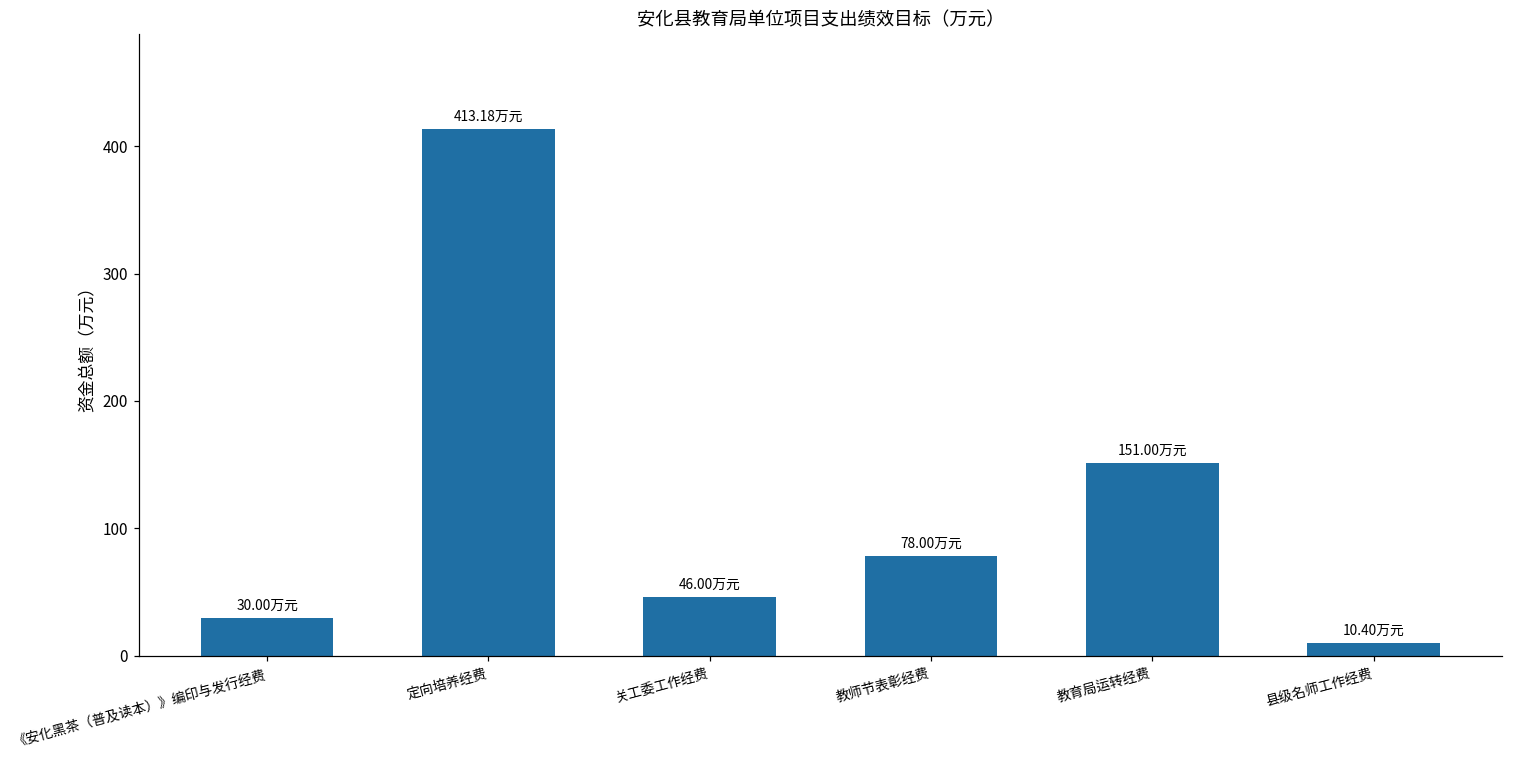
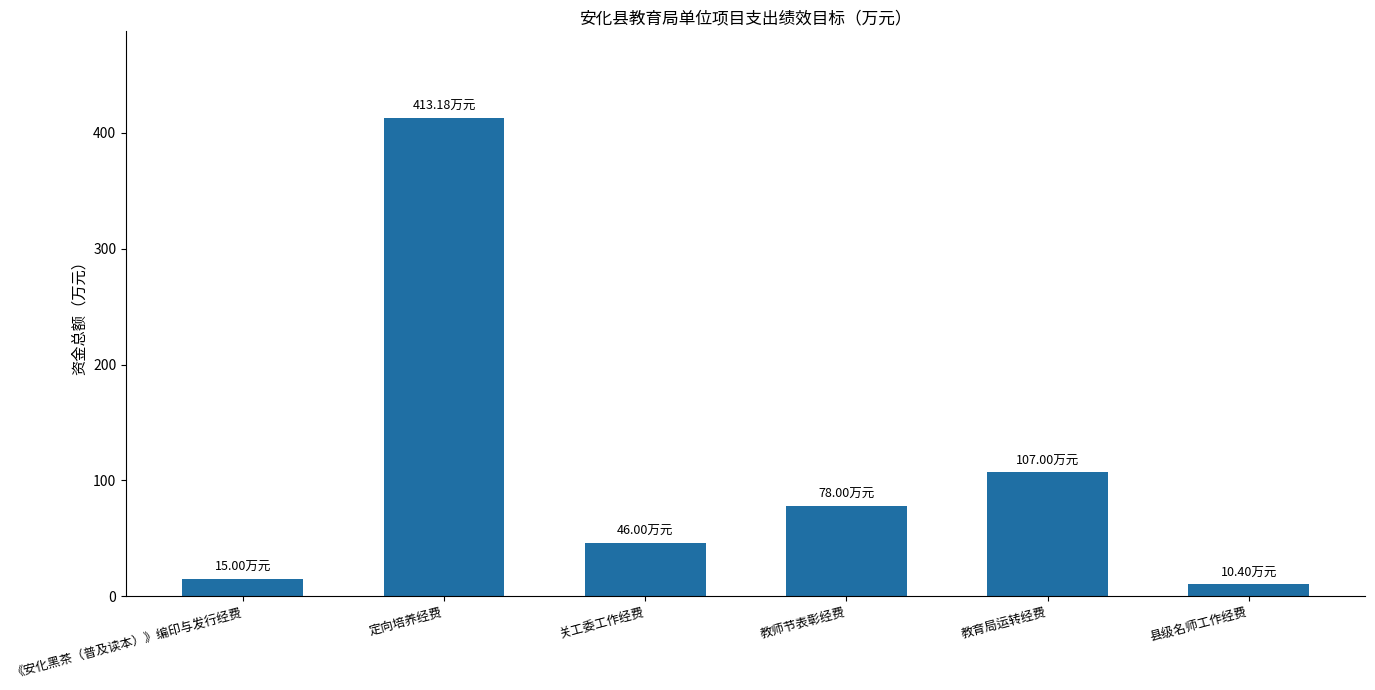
《安化黑茶（普及读本）》编印与发行经费: 30.00 -> 15.00
教育局运转经费: 151.00 -> 107.00
